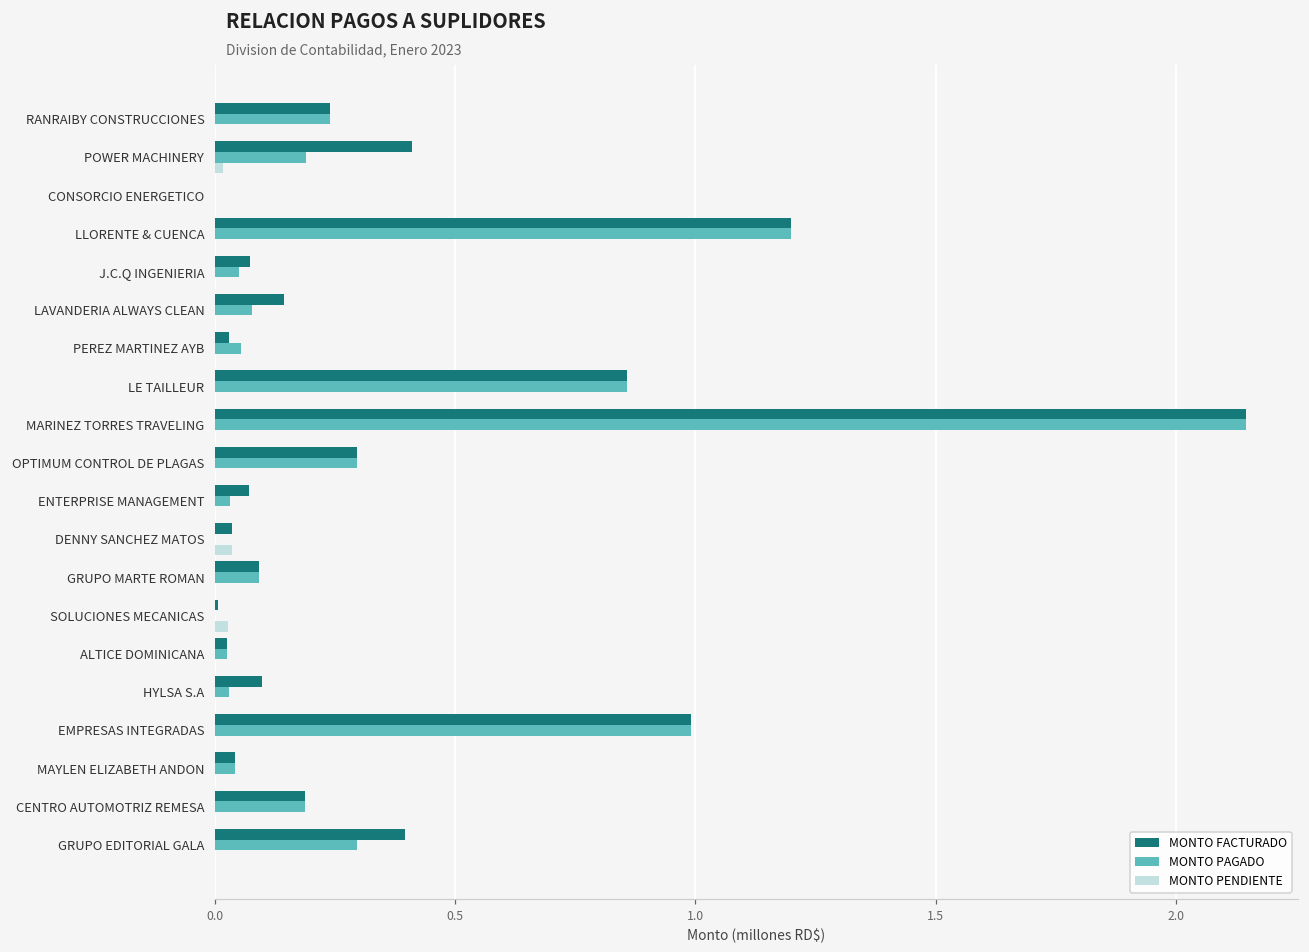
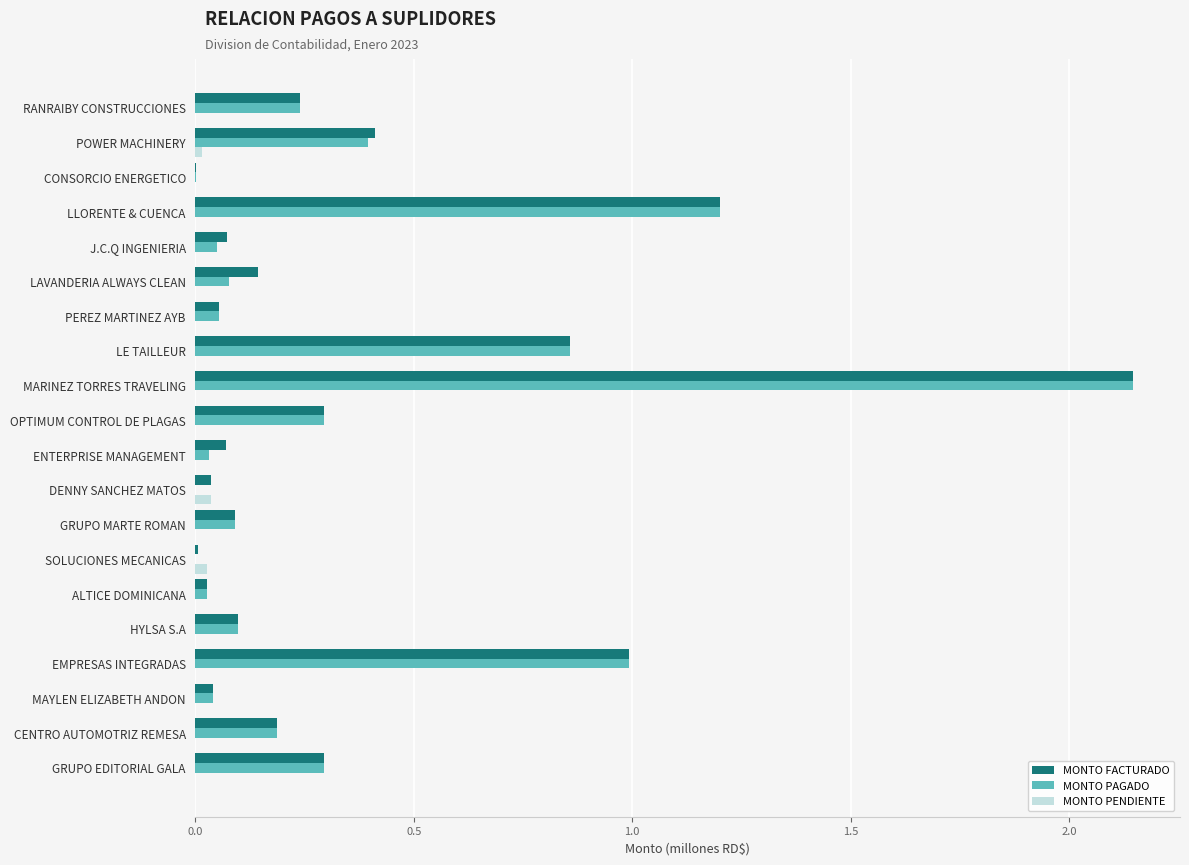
MONTO PAGADO, POWER MACHINERY: 0.19 -> 0.40
MONTO FACTURADO, PEREZ MARTINEZ AYB: 0.03 -> 0.05
MONTO PAGADO, HYLSA S.A: 0.03 -> 0.10
MONTO FACTURADO, GRUPO EDITORIAL GALA: 0.40 -> 0.30
